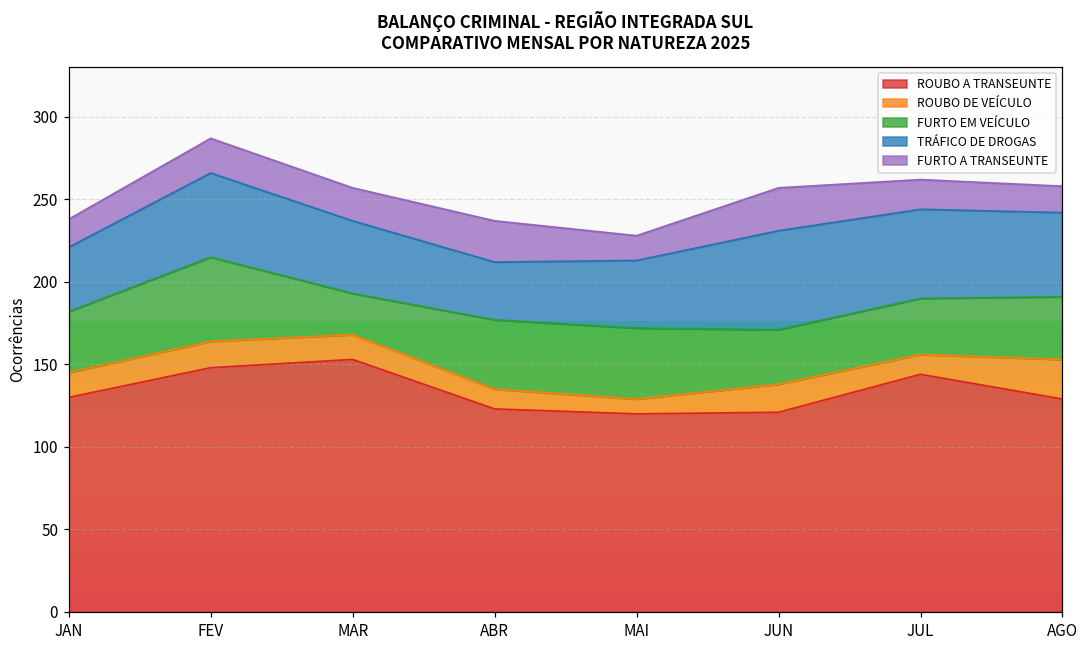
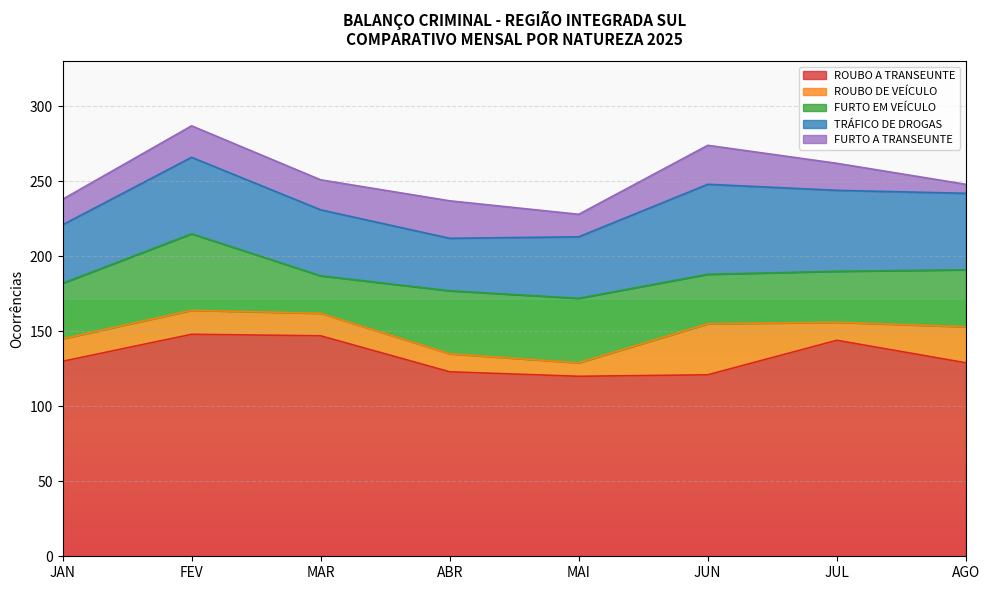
ROUBO A TRANSEUNTE, MAR: 153 -> 147
ROUBO DE VEÍCULO, JUN: 17 -> 34
FURTO A TRANSEUNTE, AGO: 16 -> 6
